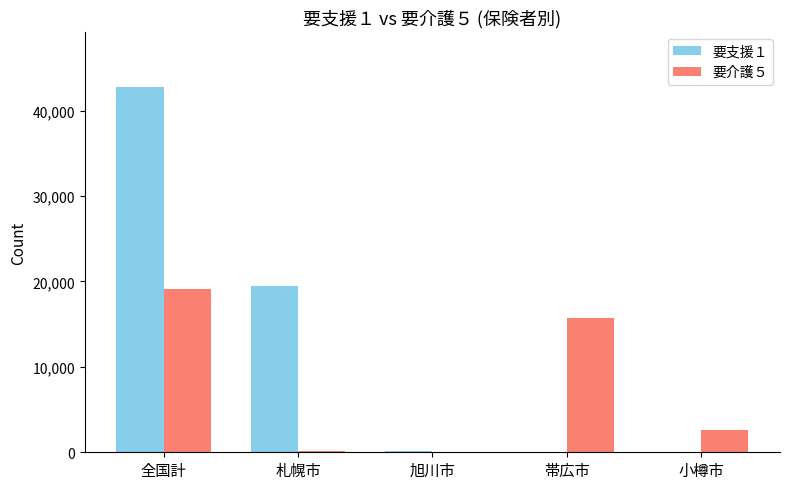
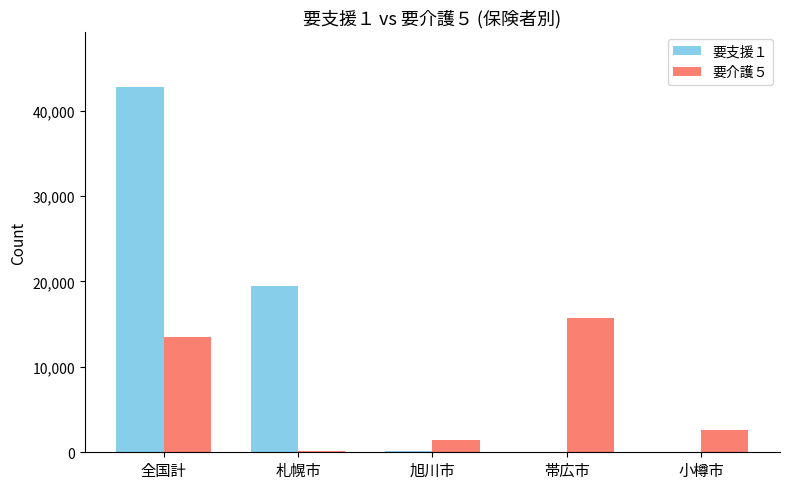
要介護５, 全国計: 19,000 -> 14,000
要介護５, 旭川市: 0 -> 1,000
